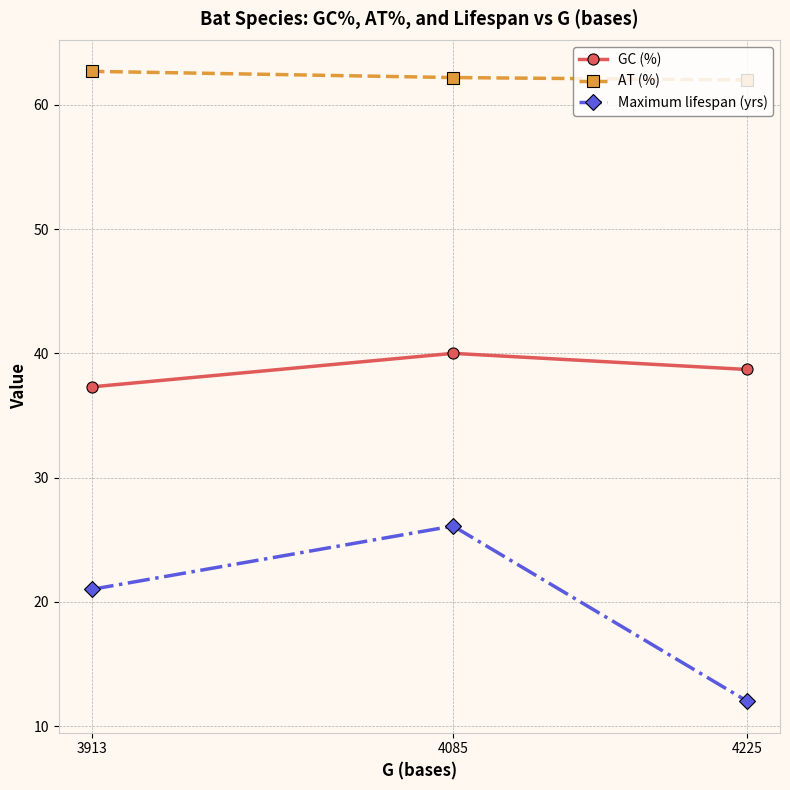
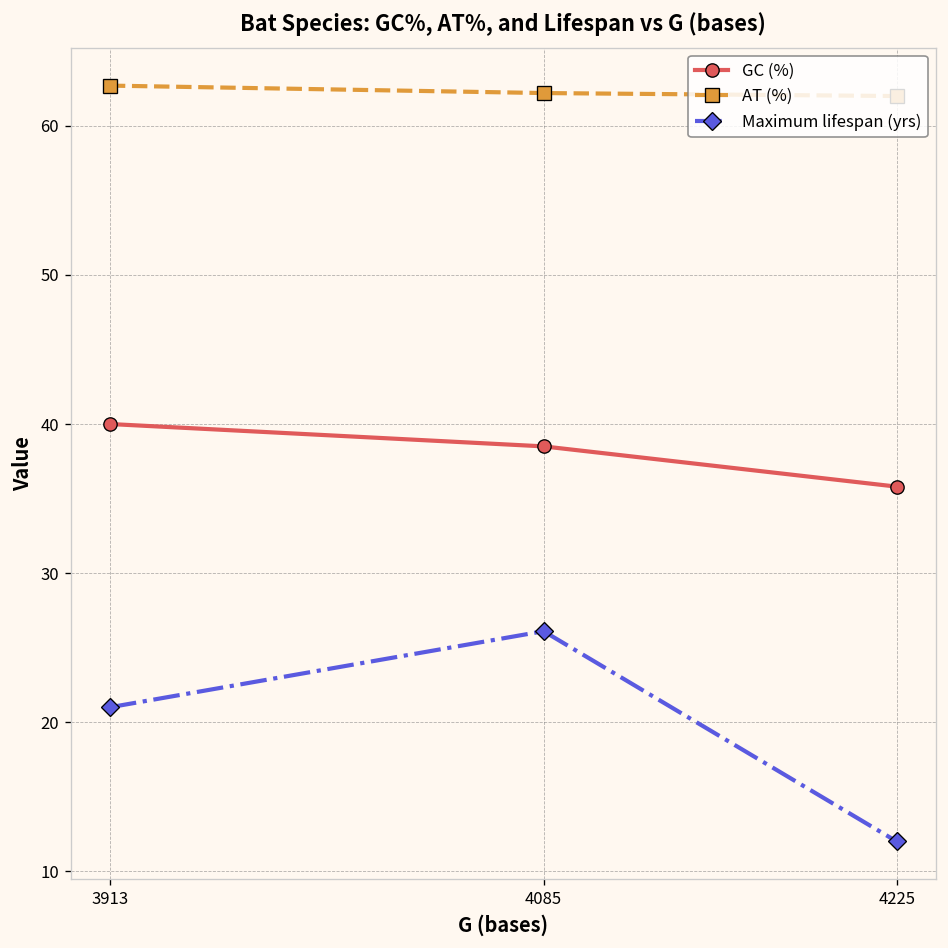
GC (%), 3913: 37.3 -> 40.0
GC (%), 4085: 40.0 -> 38.5
GC (%), 4225: 38.7 -> 35.8
